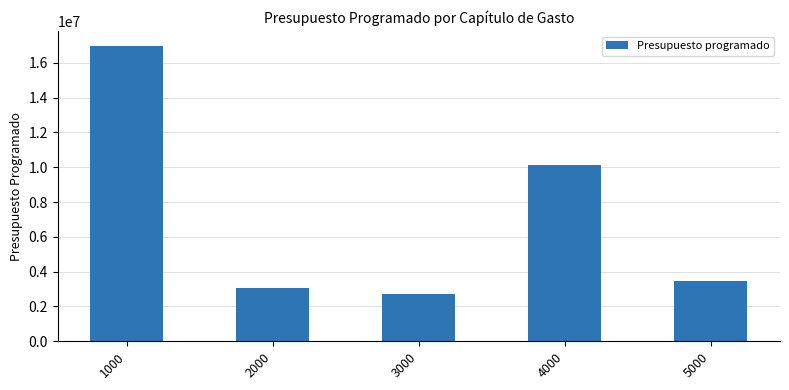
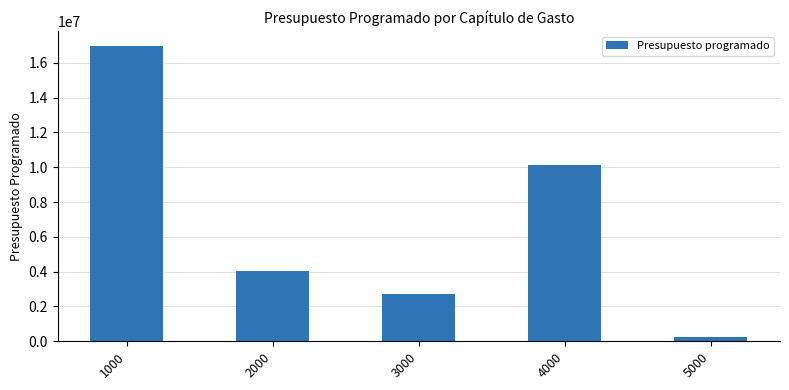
2000: 3100000 -> 4100000
5000: 3500000 -> 200000
